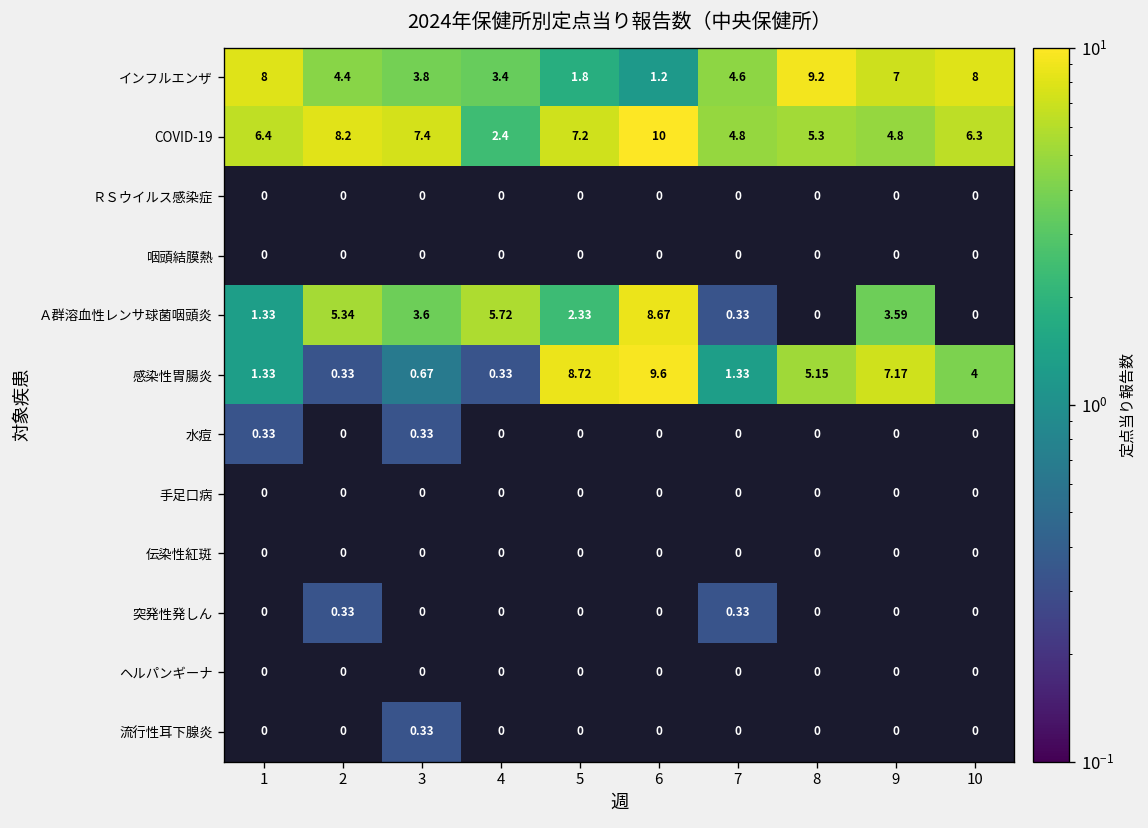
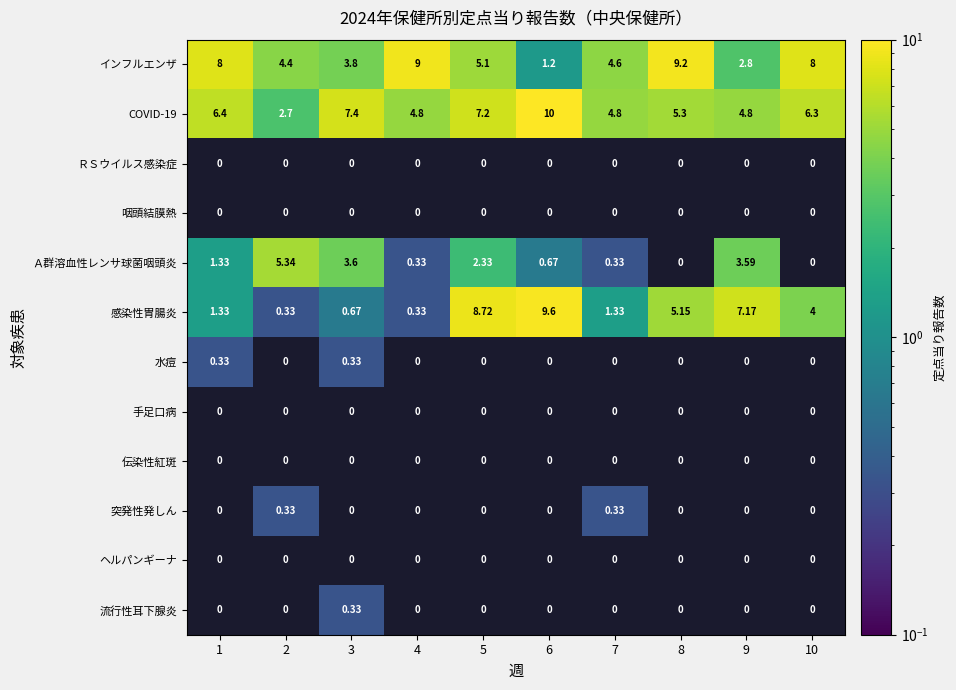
インフルエンザ, 4: 3.4 -> 9
インフルエンザ, 5: 1.8 -> 5.1
インフルエンザ, 9: 7 -> 2.8
COVID-19, 2: 8.2 -> 2.7
COVID-19, 4: 2.4 -> 4.8
Ａ群溶血性レンサ球菌咽頭炎, 4: 5.72 -> 0.33
Ａ群溶血性レンサ球菌咽頭炎, 6: 8.67 -> 0.67
